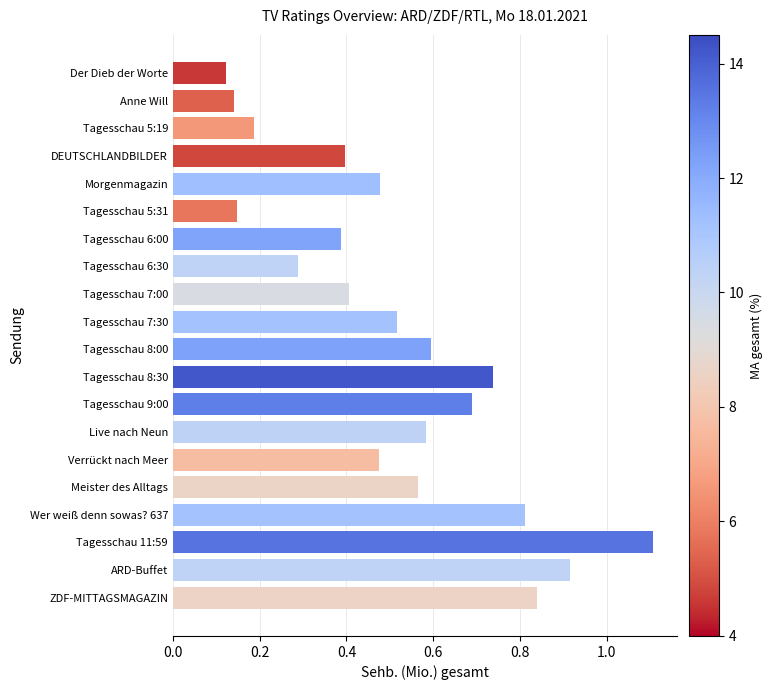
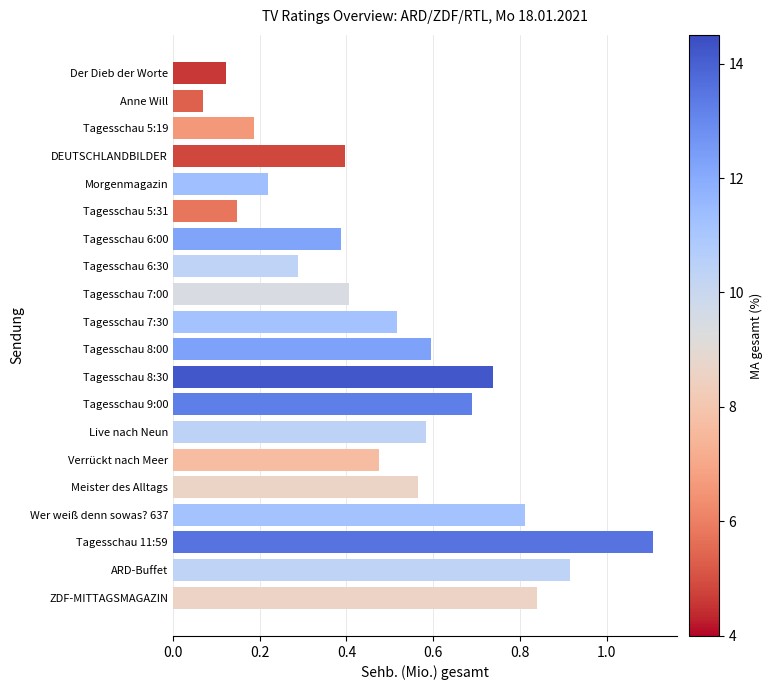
Anne Will: 0.14 -> 0.07
Morgenmagazin: 0.48 -> 0.22
